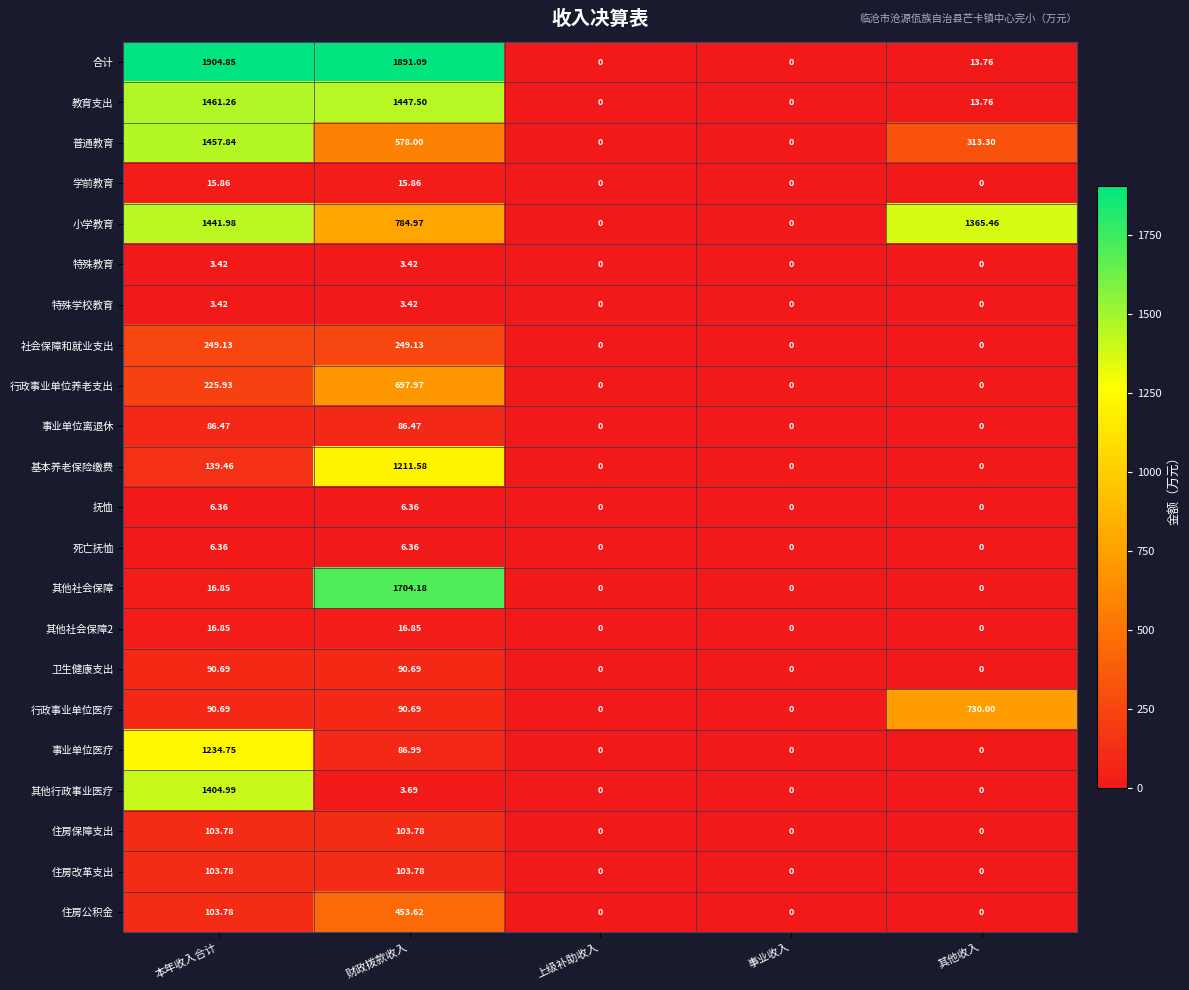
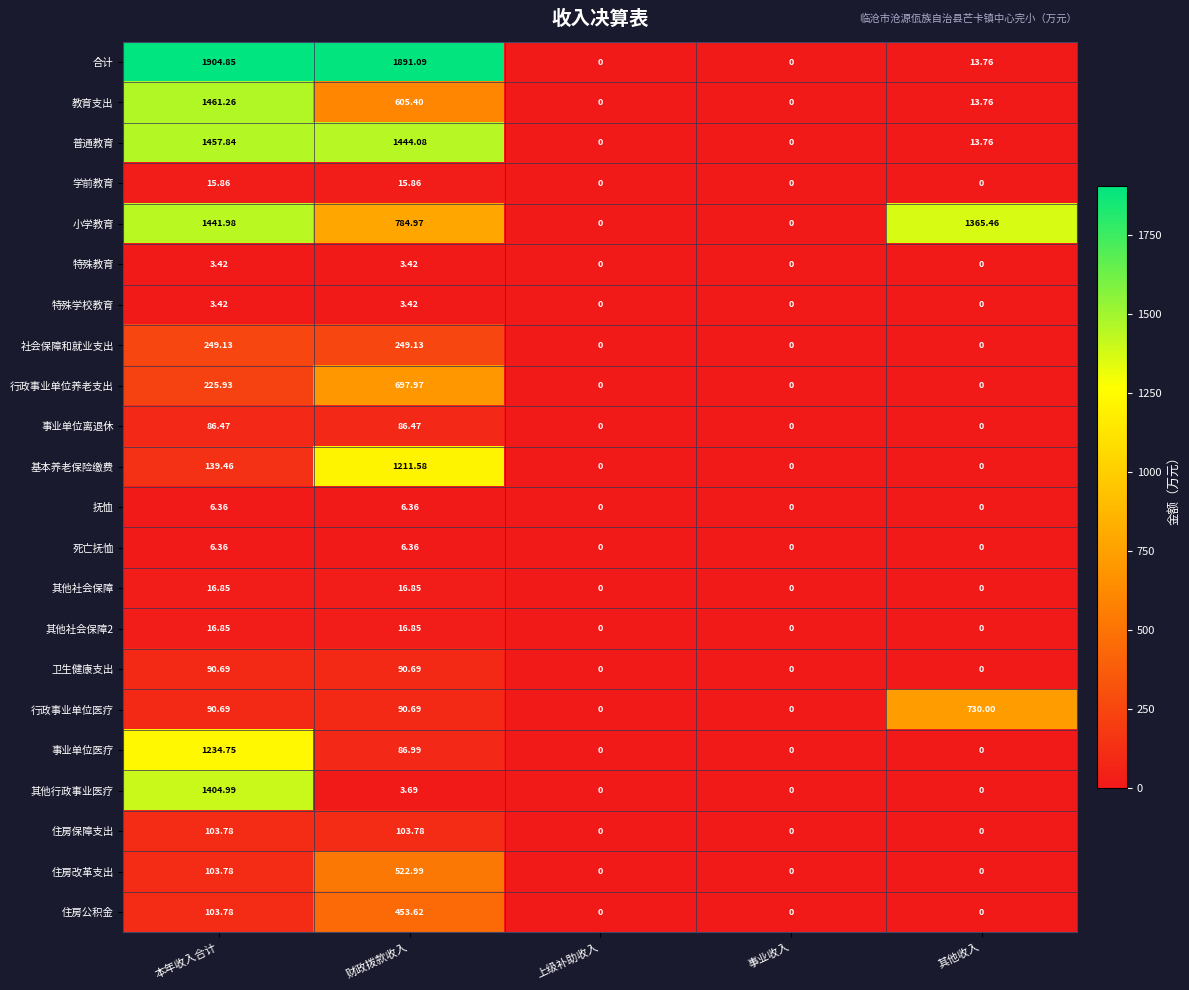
教育支出, 财政拨款收入: 1447.50 -> 605.40
普通教育, 财政拨款收入: 578.00 -> 1444.08
普通教育, 其他收入: 313.30 -> 13.76
其他社会保障, 财政拨款收入: 1704.18 -> 16.85
住房改革支出, 财政拨款收入: 103.78 -> 522.99
